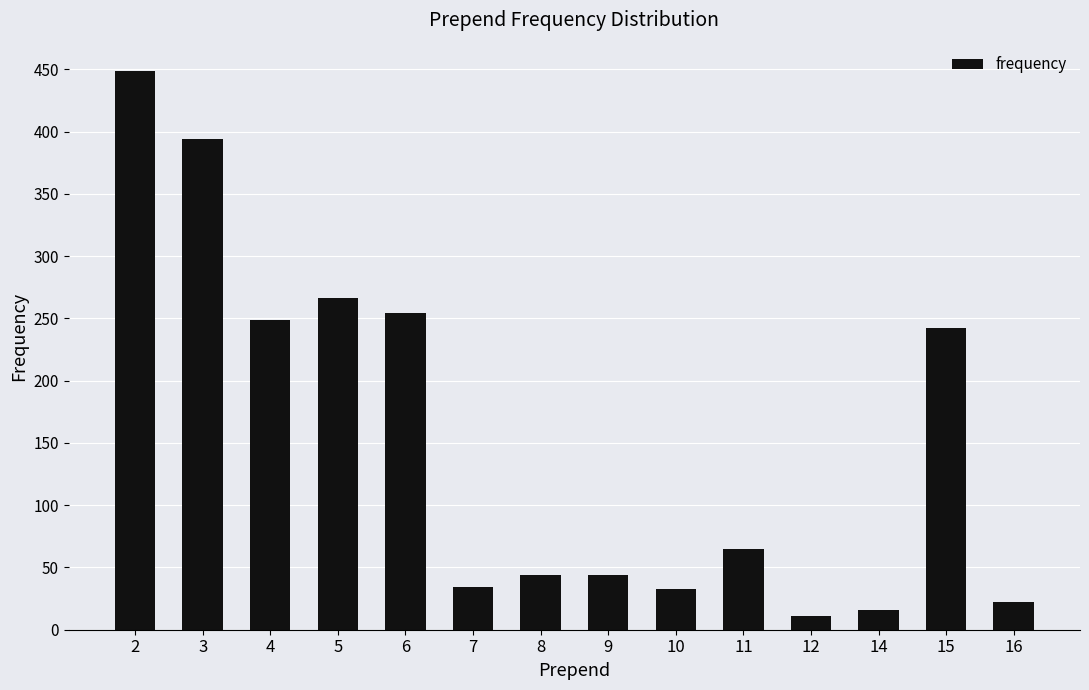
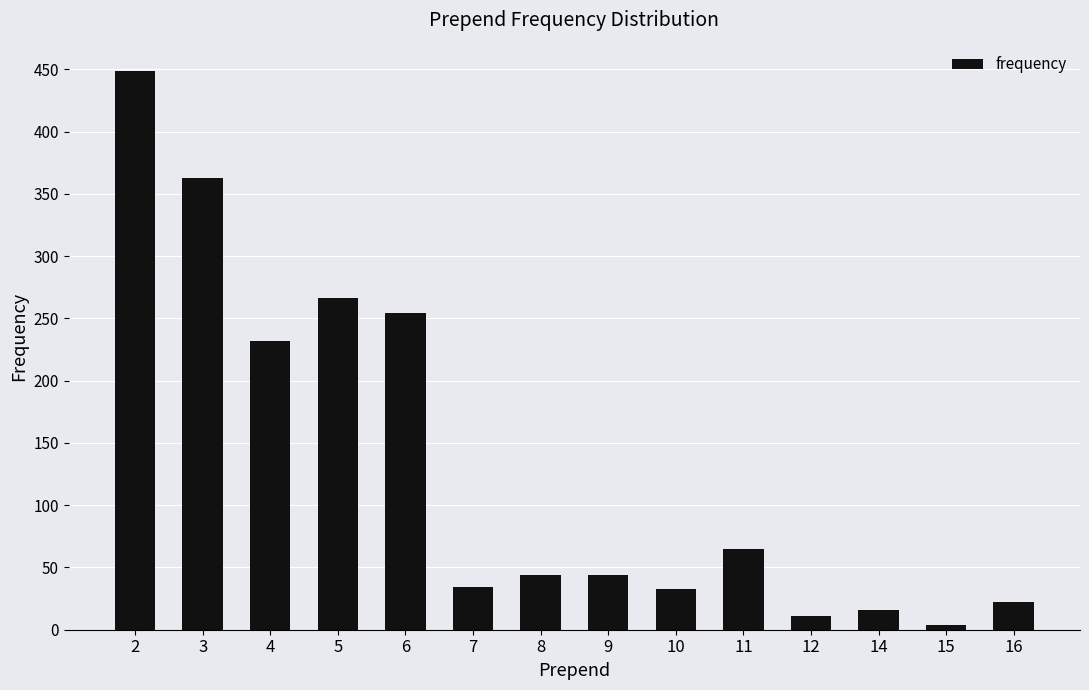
3: 394 -> 363
4: 249 -> 232
15: 242 -> 4
